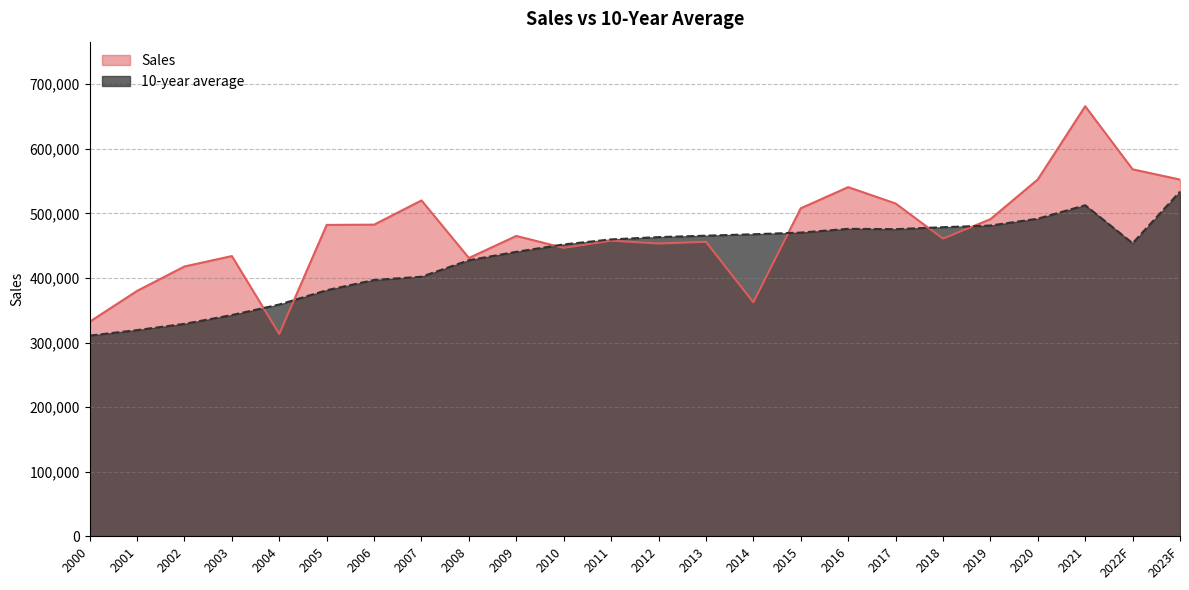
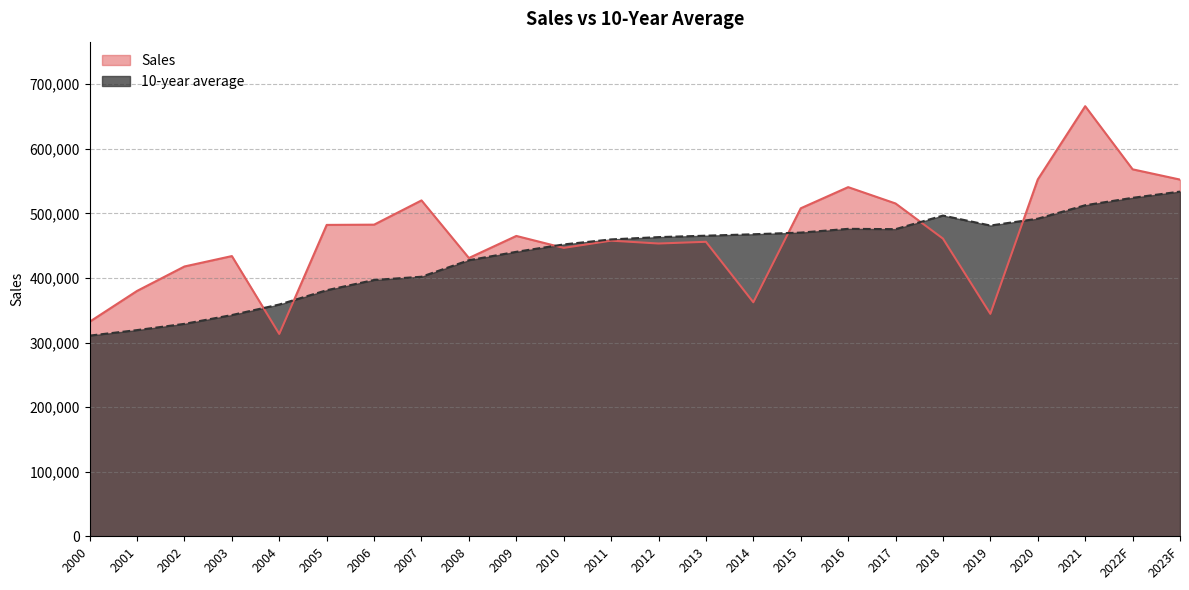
10-year average, 2018: 480,000 -> 500,000
Sales, 2019: 490,000 -> 340,000
10-year average, 2022F: 450,000 -> 520,000
